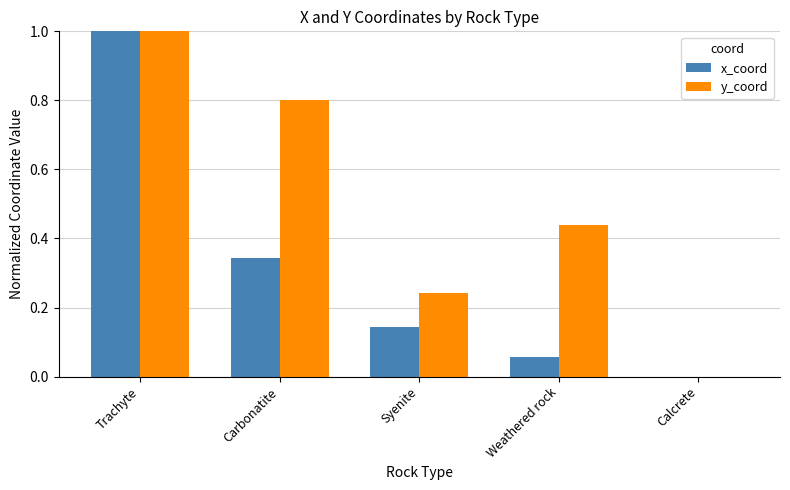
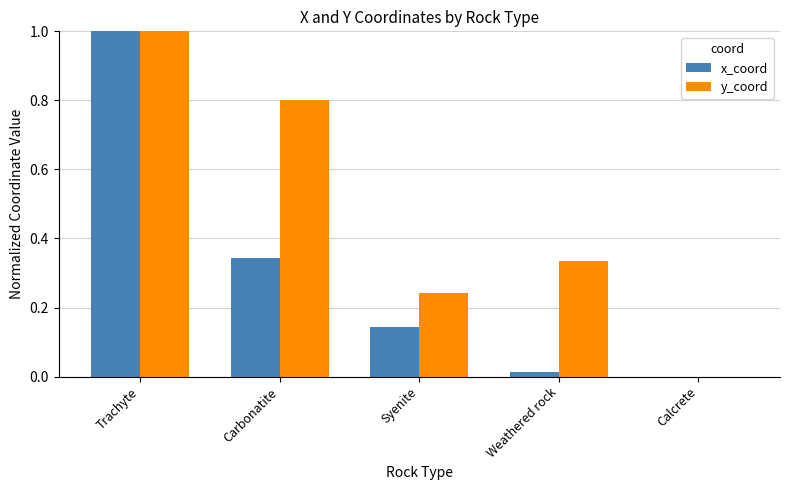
x_coord, Weathered rock: 0.06 -> 0.01
y_coord, Weathered rock: 0.44 -> 0.33
